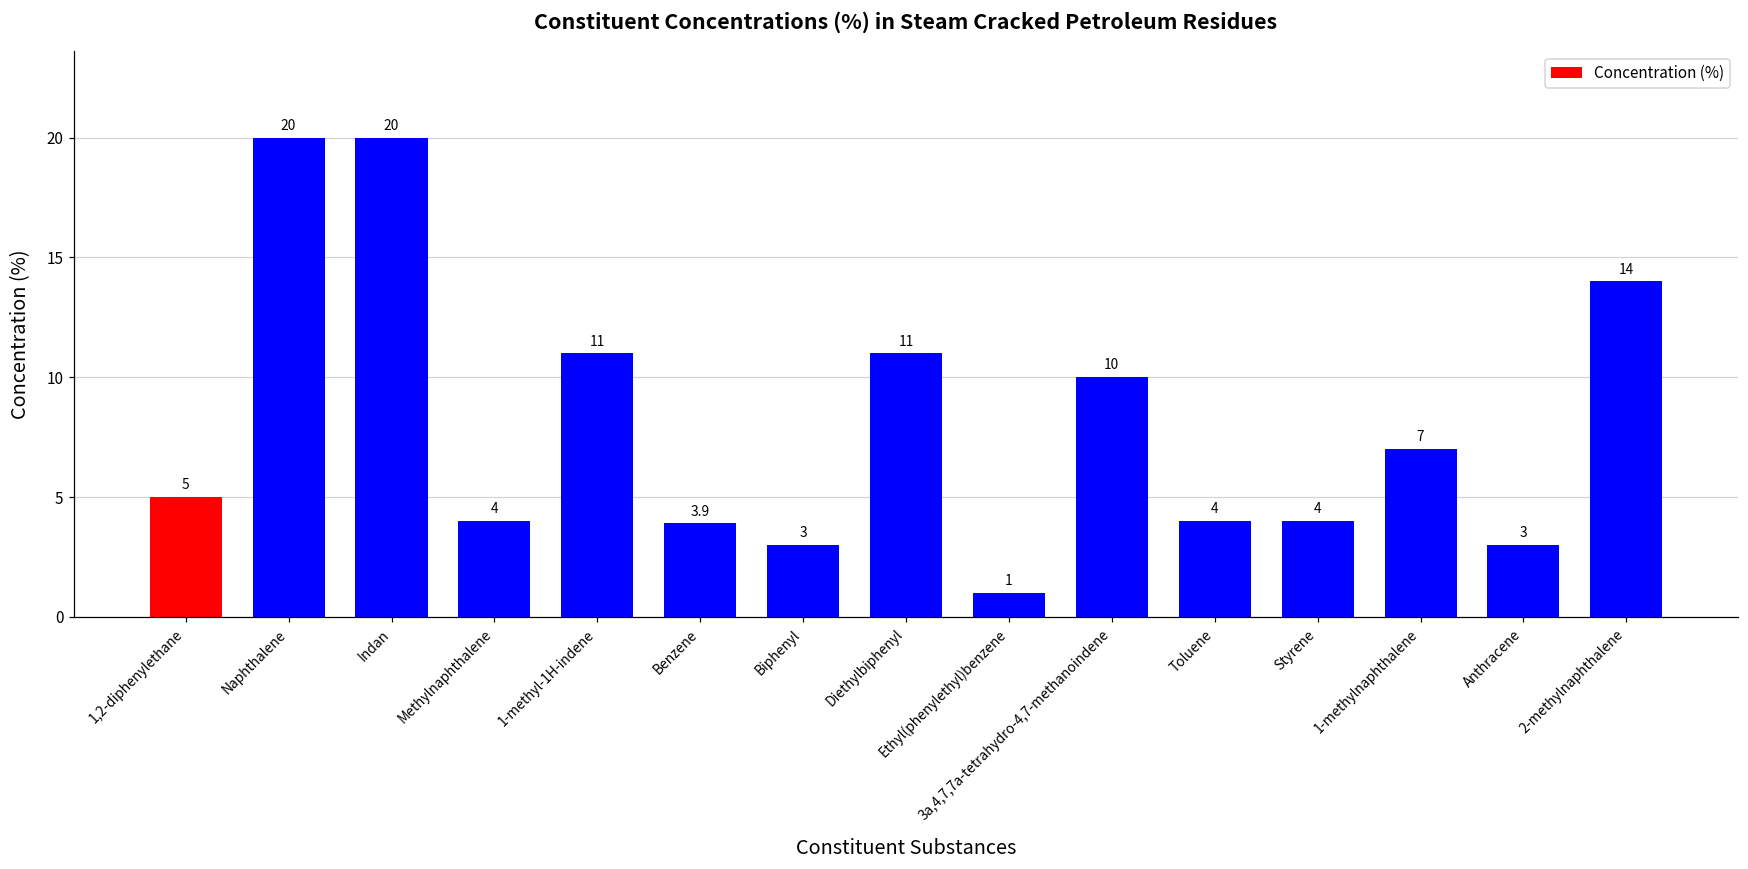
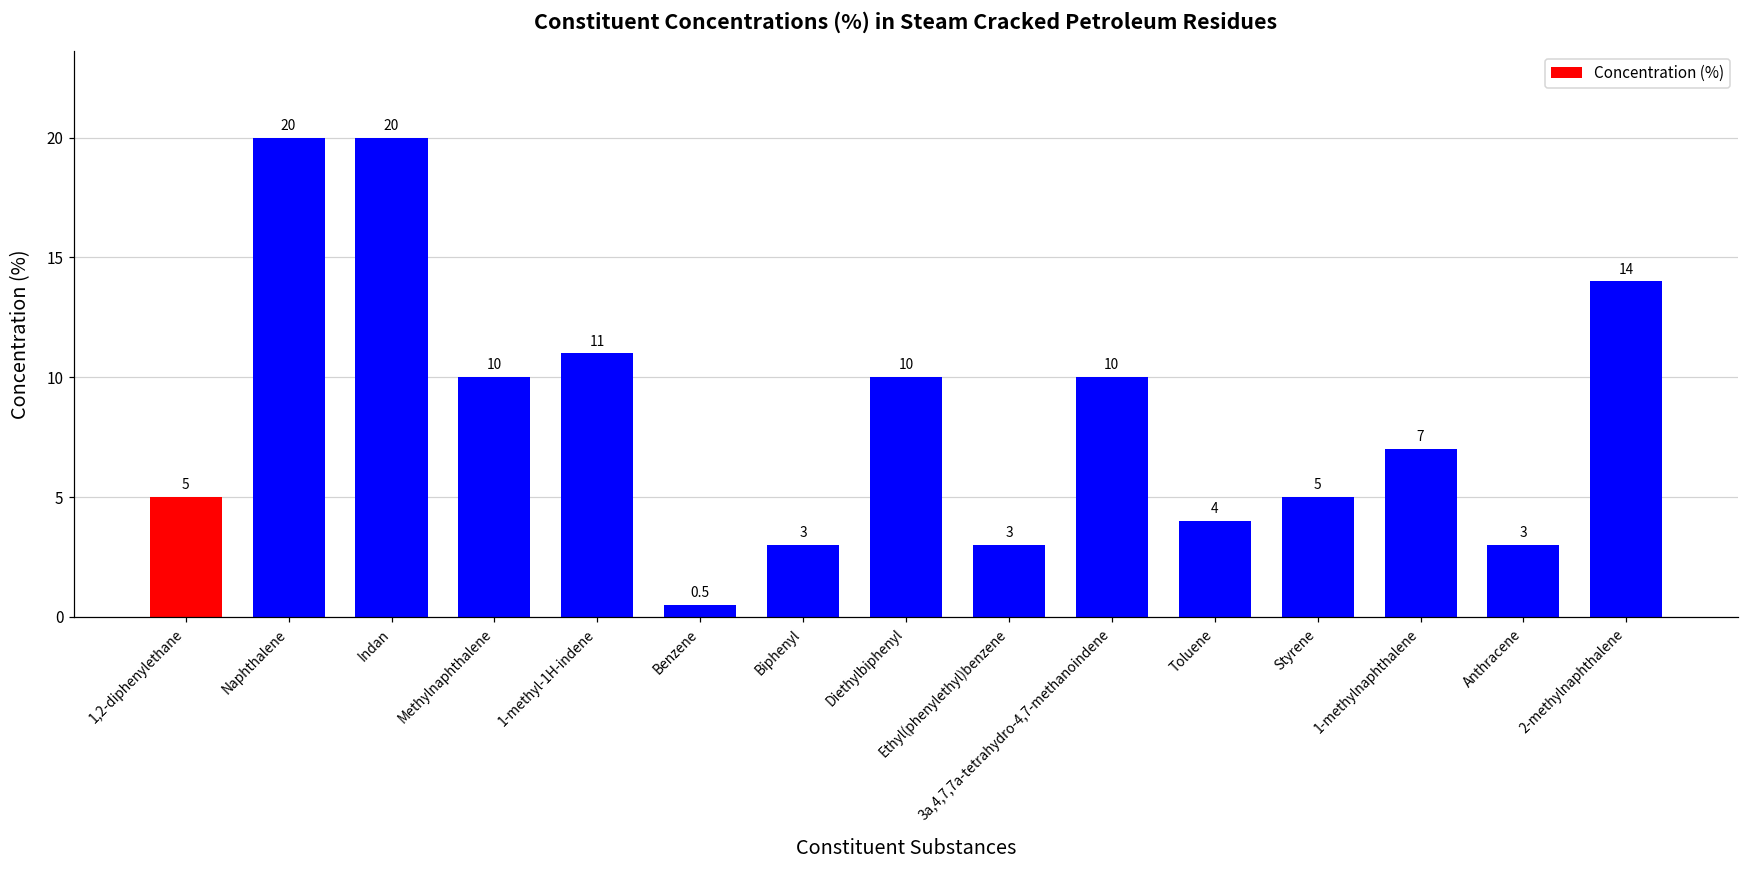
Methylnaphthalene: 4 -> 10
Benzene: 3.9 -> 0.5
Diethylbiphenyl: 11 -> 10
Ethyl(phenylethyl)benzene: 1 -> 3
Styrene: 4 -> 5
